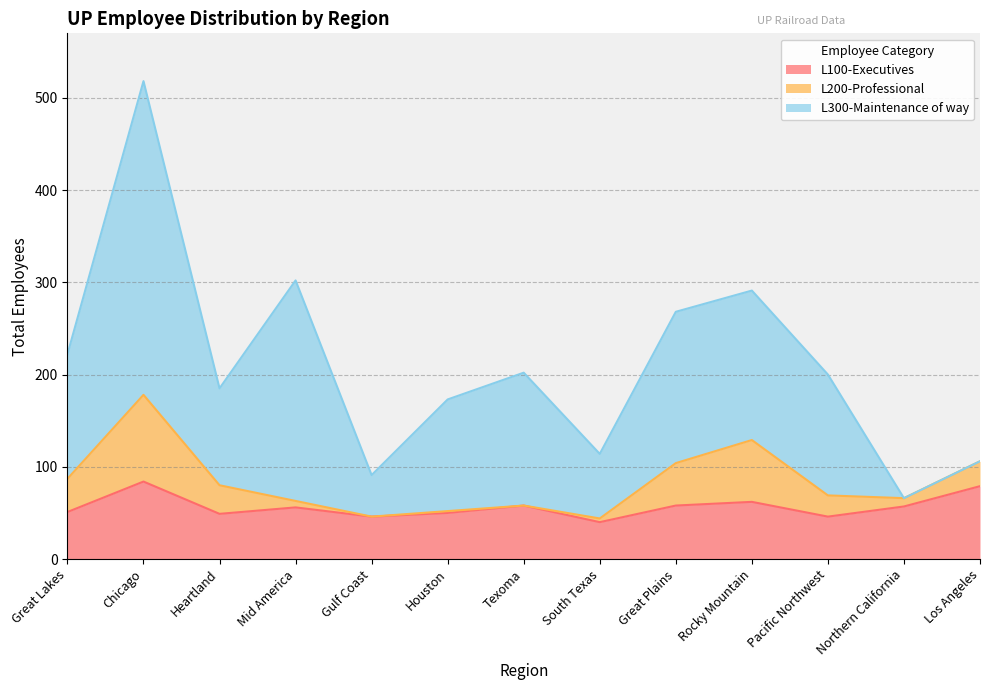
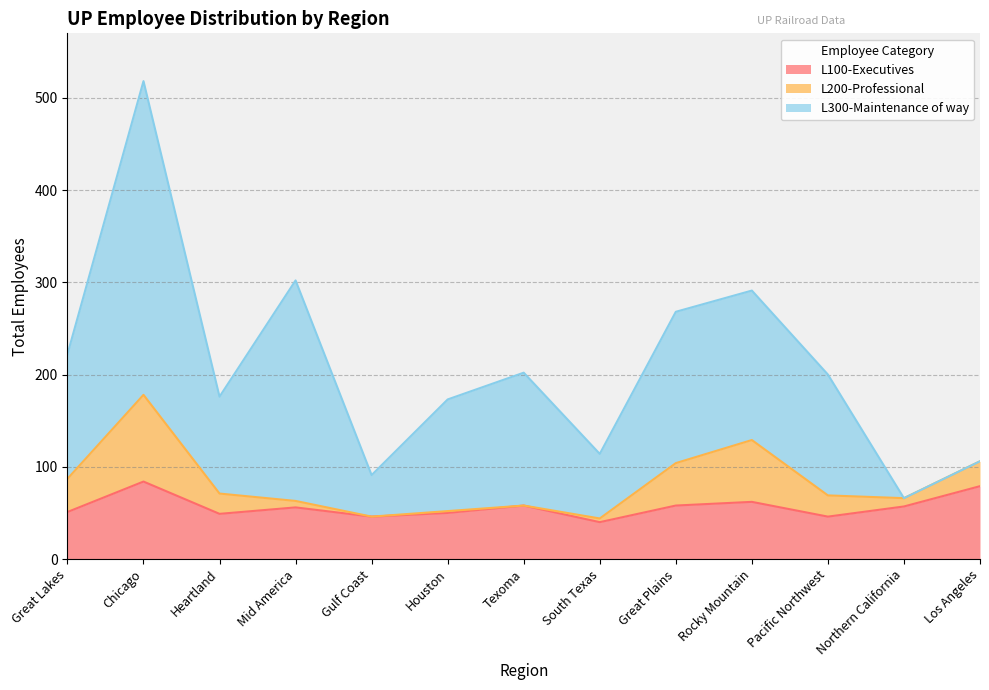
L200-Professional, Heartland: 30 -> 20
